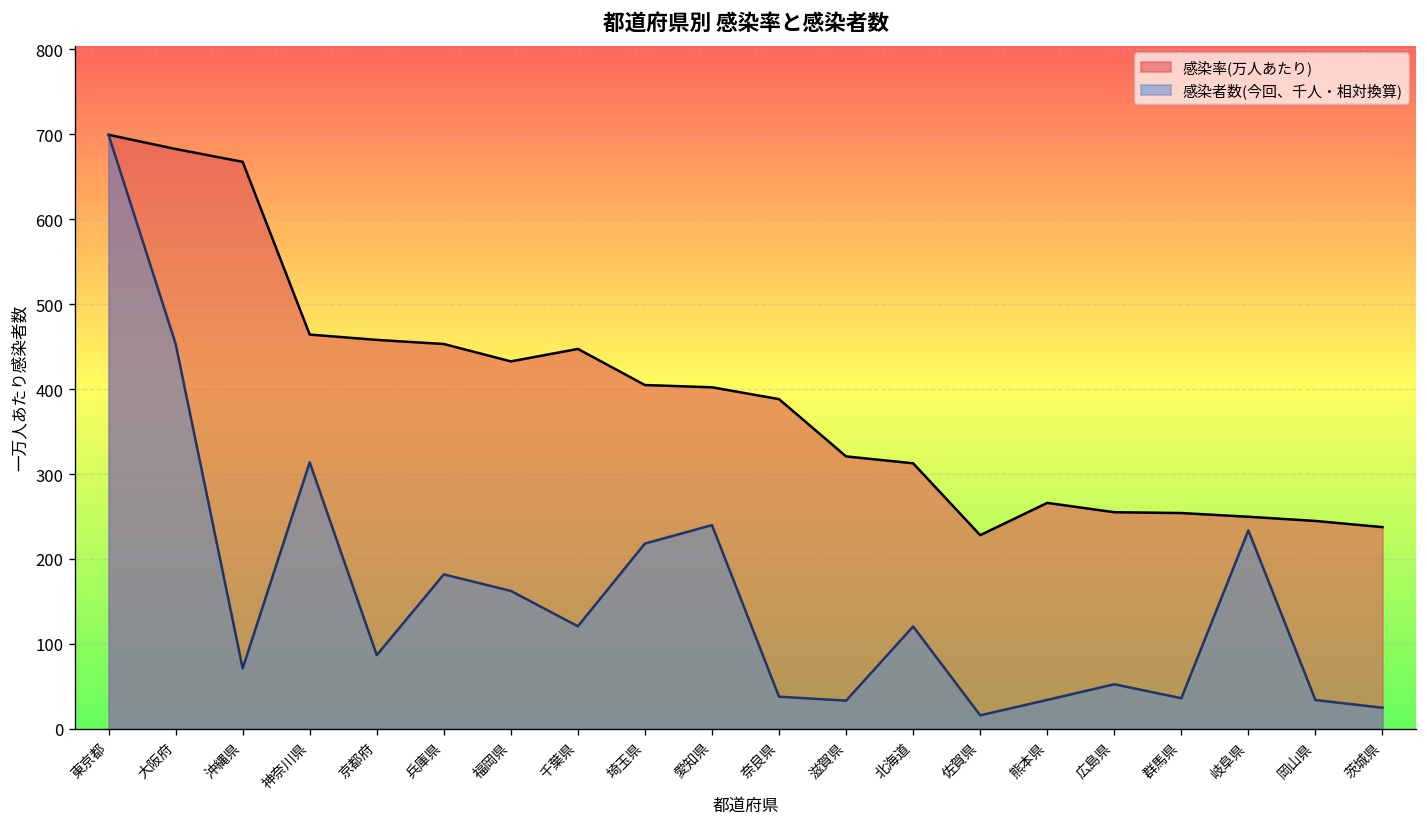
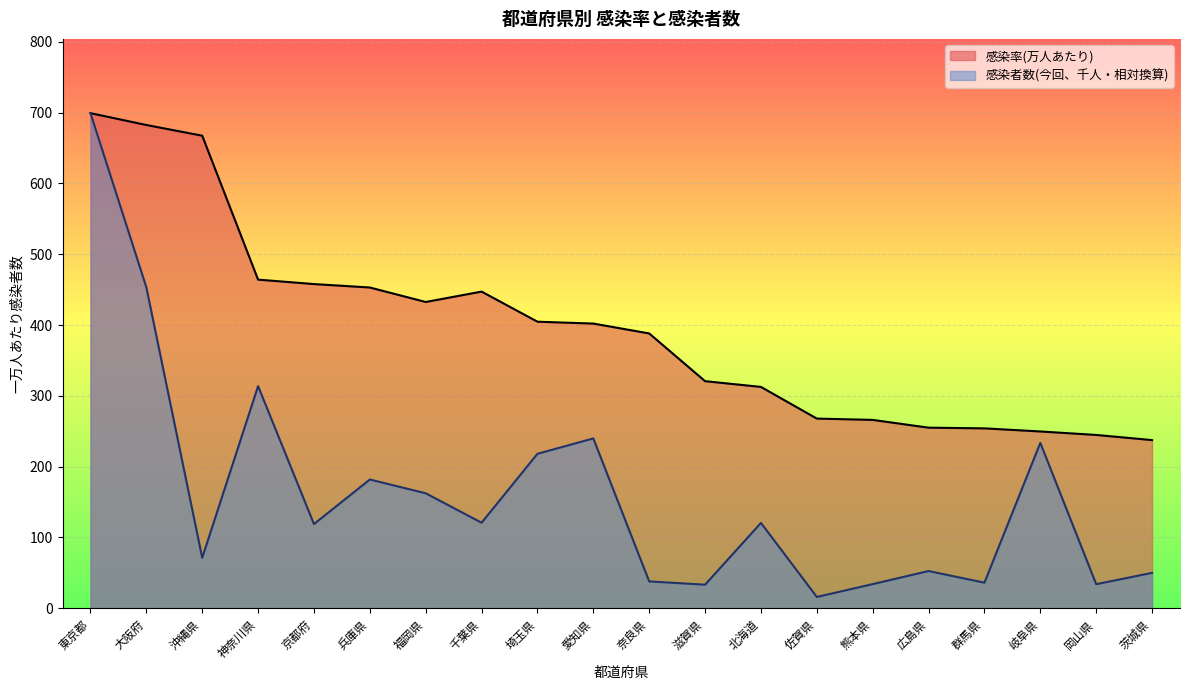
感染者数(今回、千人・相対換算), 京都府: 90 -> 120
感染率(万人あたり), 佐賀県: 230 -> 270
感染者数(今回、千人・相対換算), 茨城県: 30 -> 50
